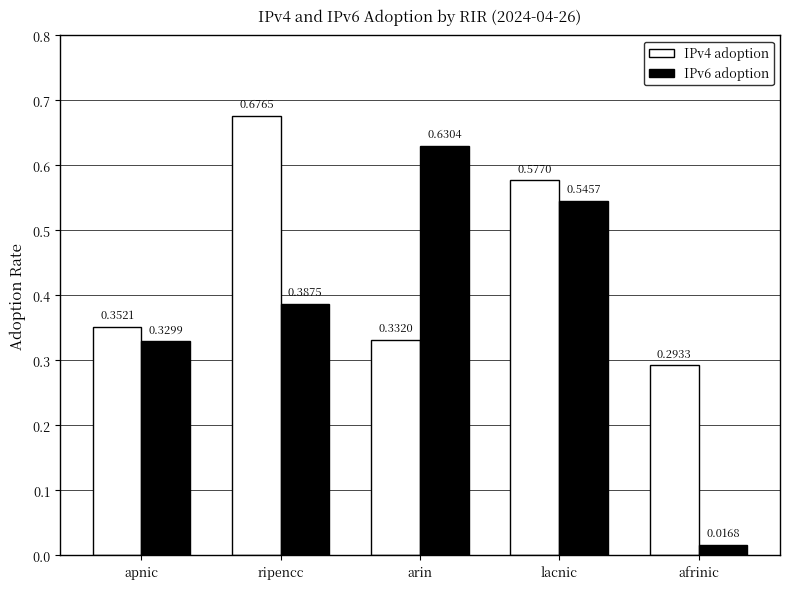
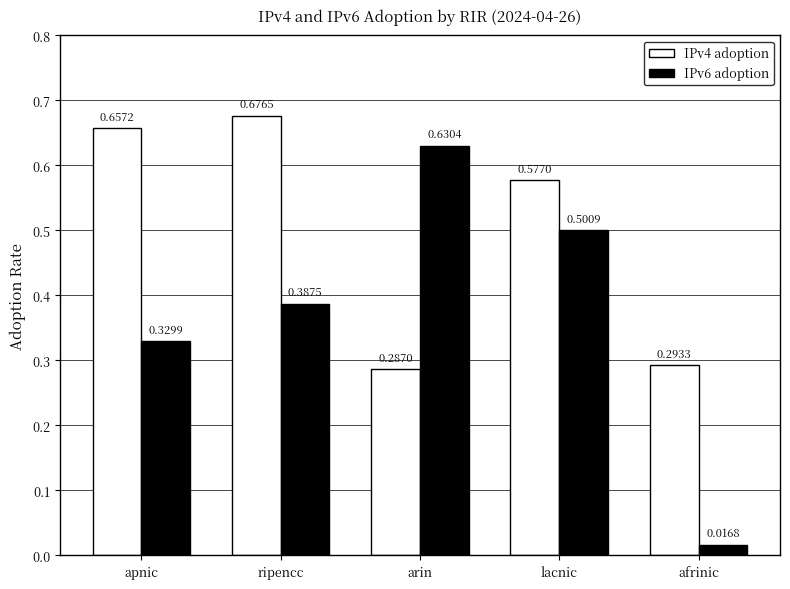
IPv4 adoption, apnic: 0.3521 -> 0.6572
IPv4 adoption, arin: 0.3320 -> 0.2870
IPv6 adoption, lacnic: 0.5457 -> 0.5009
